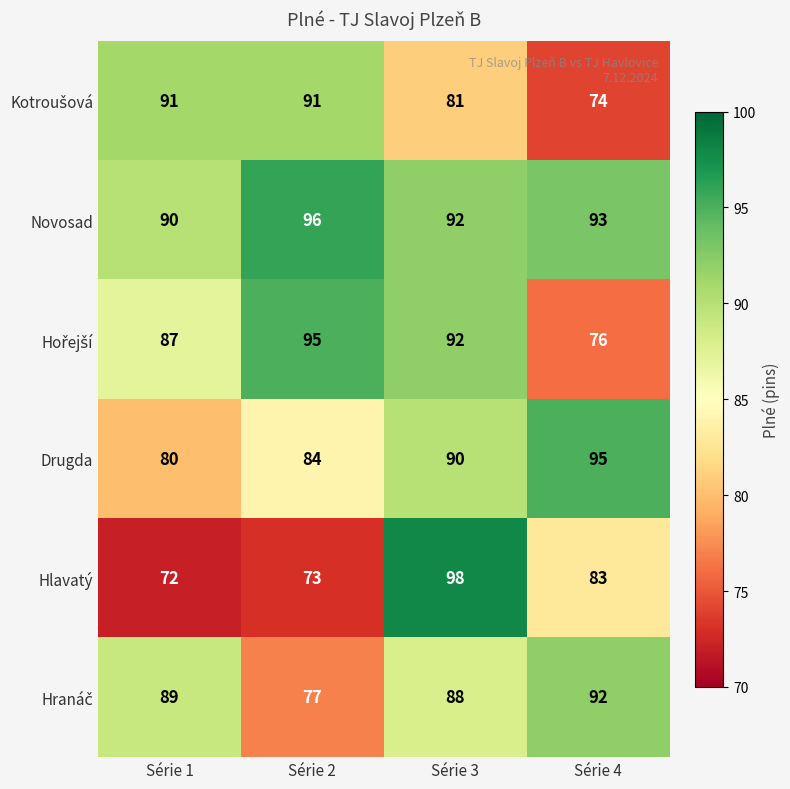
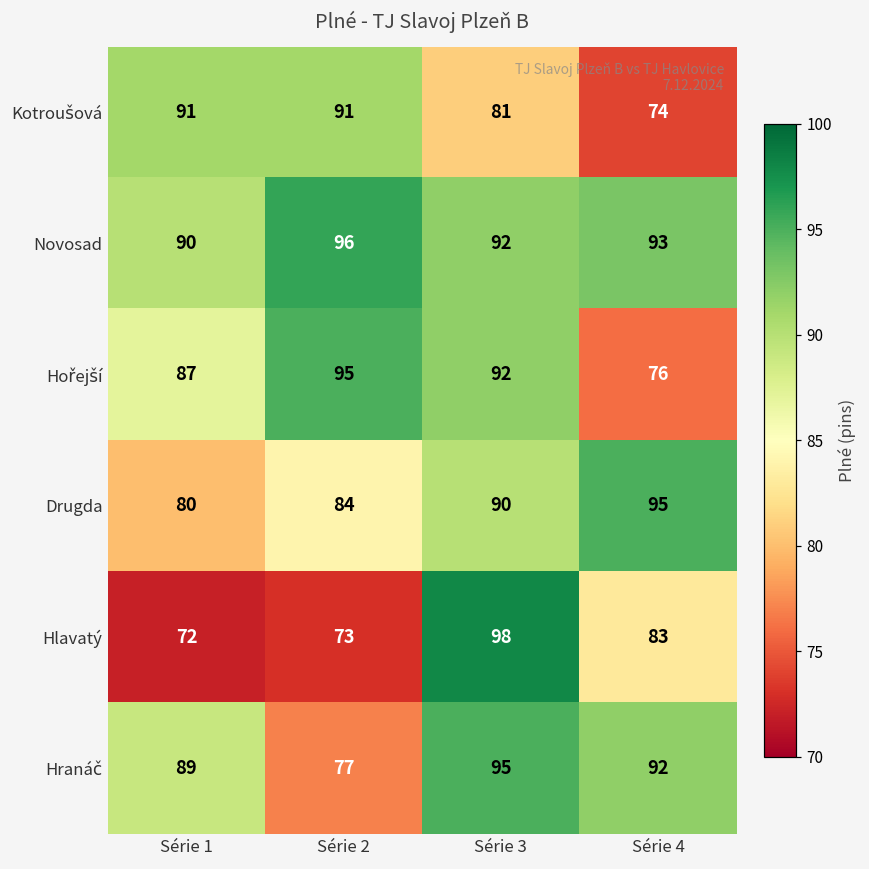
Hranáč, Série 3: 88 -> 95
